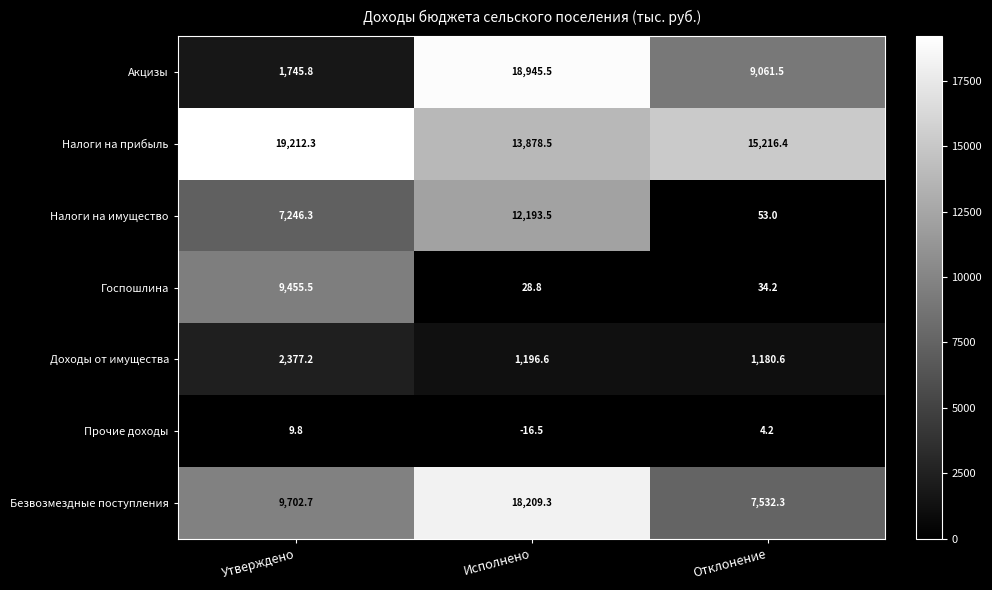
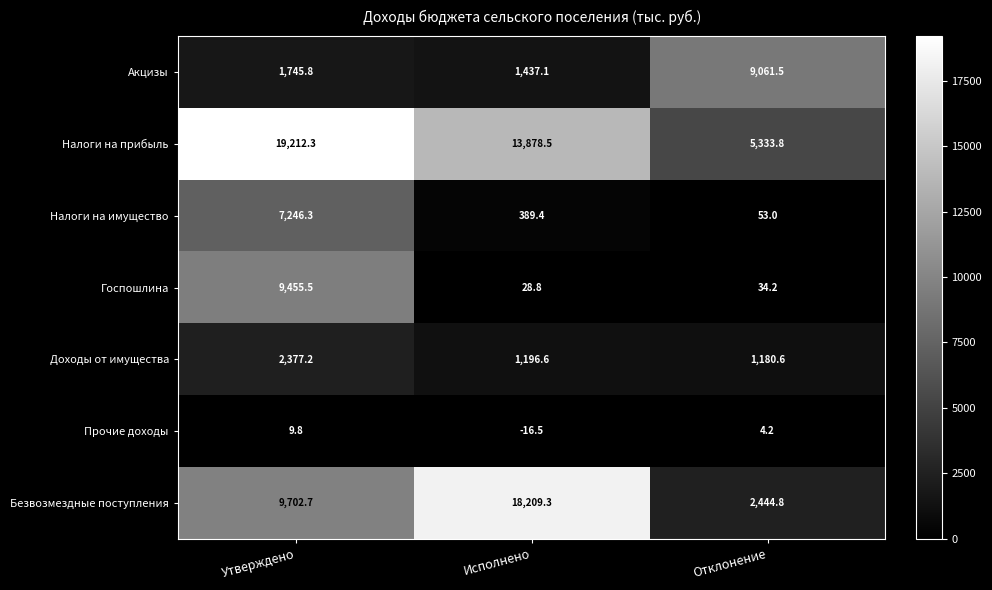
Акцизы, Исполнено: 18,945.5 -> 1,437.1
Налоги на прибыль, Отклонение: 15,216.4 -> 5,333.8
Налоги на имущество, Исполнено: 12,193.5 -> 389.4
Безвозмездные поступления, Отклонение: 7,532.3 -> 2,444.8
